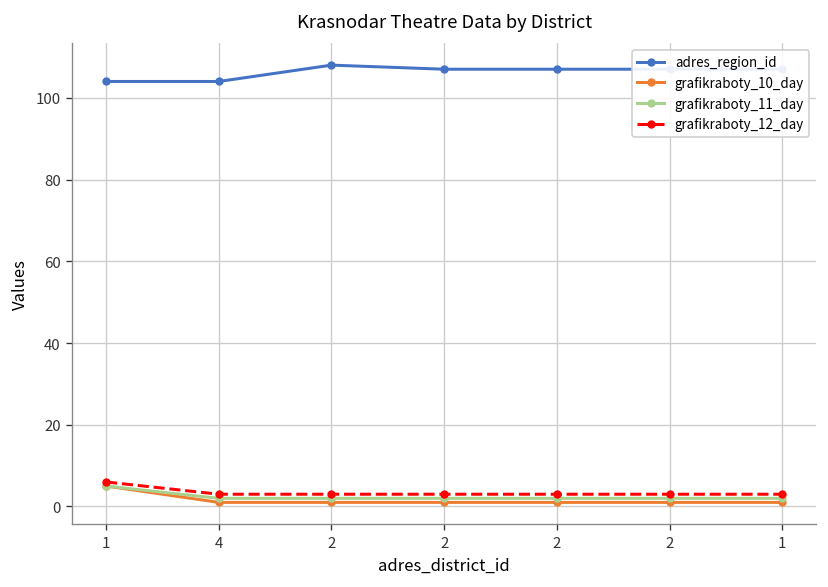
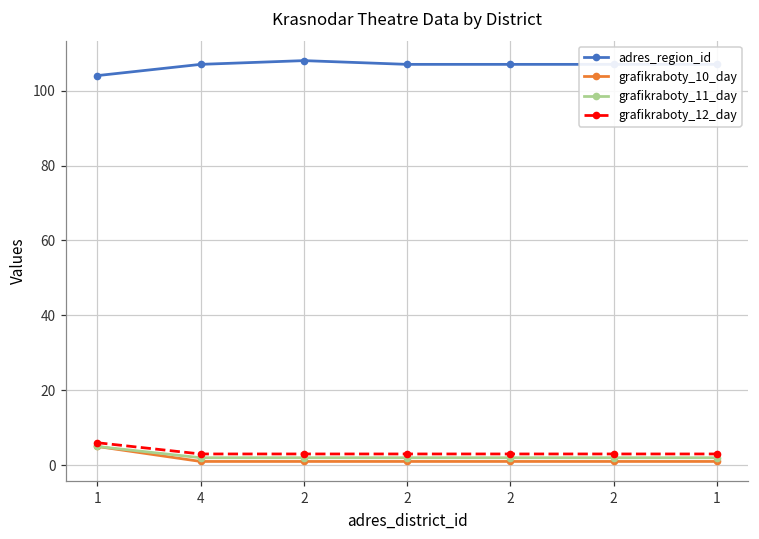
adres_region_id, 4: 104 -> 107
